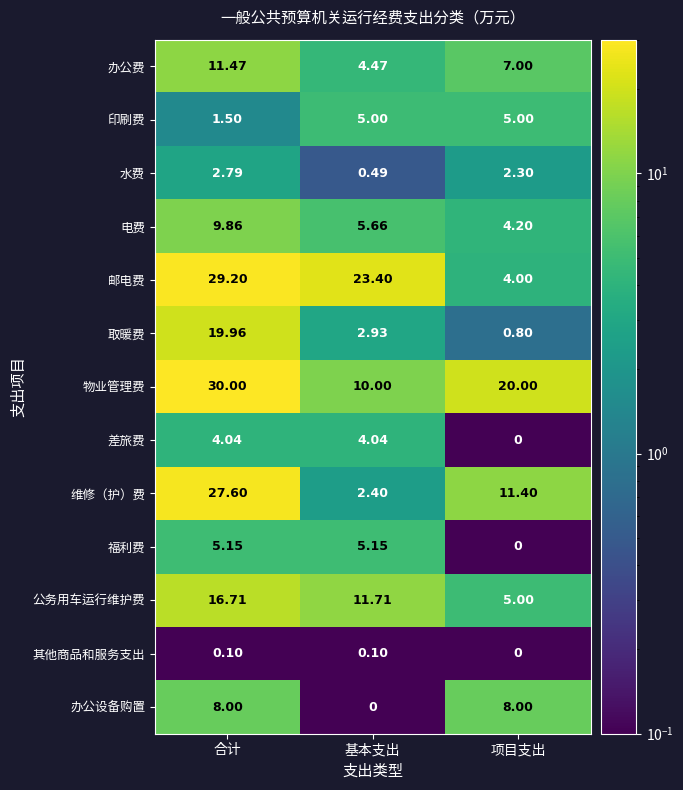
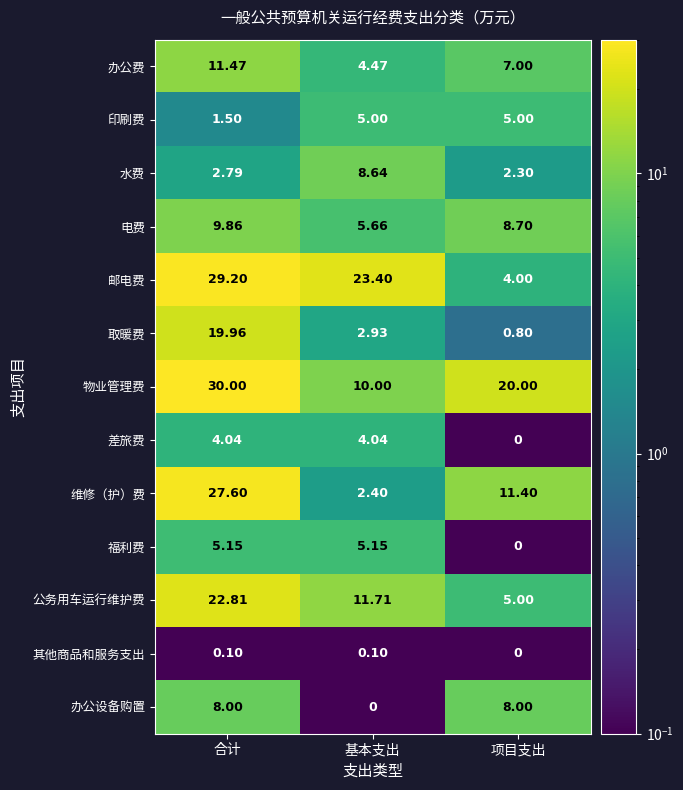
水费, 基本支出: 0.49 -> 8.64
电费, 项目支出: 4.20 -> 8.70
公务用车运行维护费, 合计: 16.71 -> 22.81
